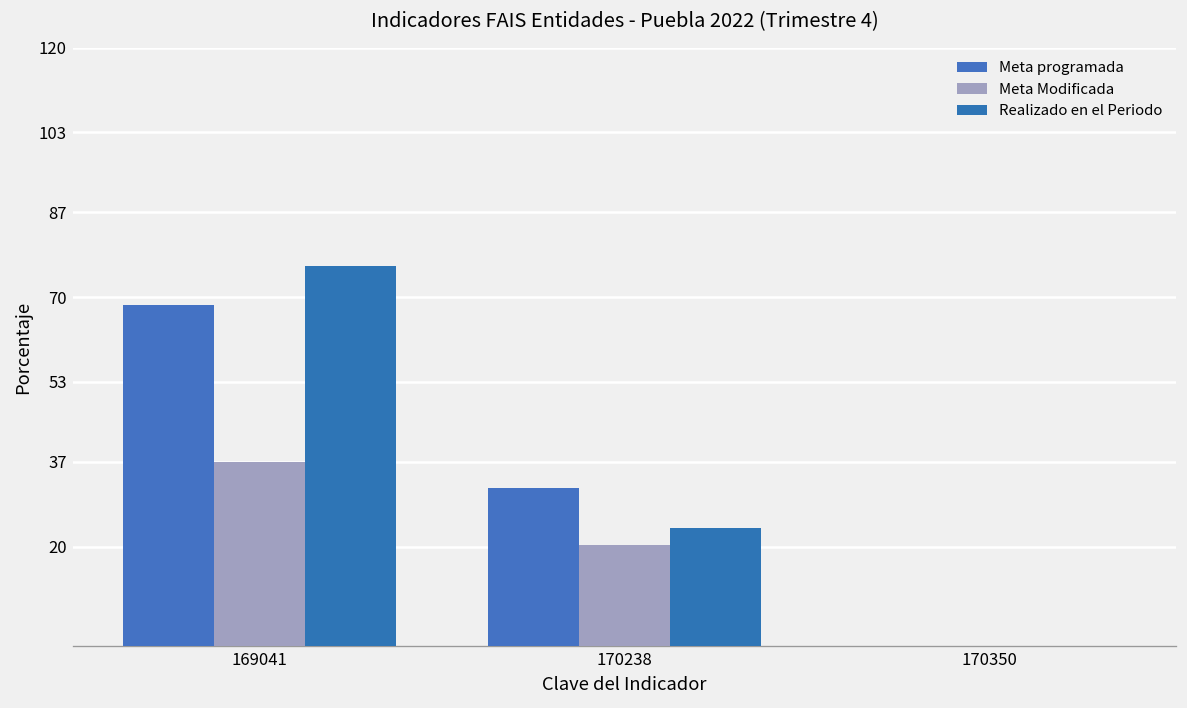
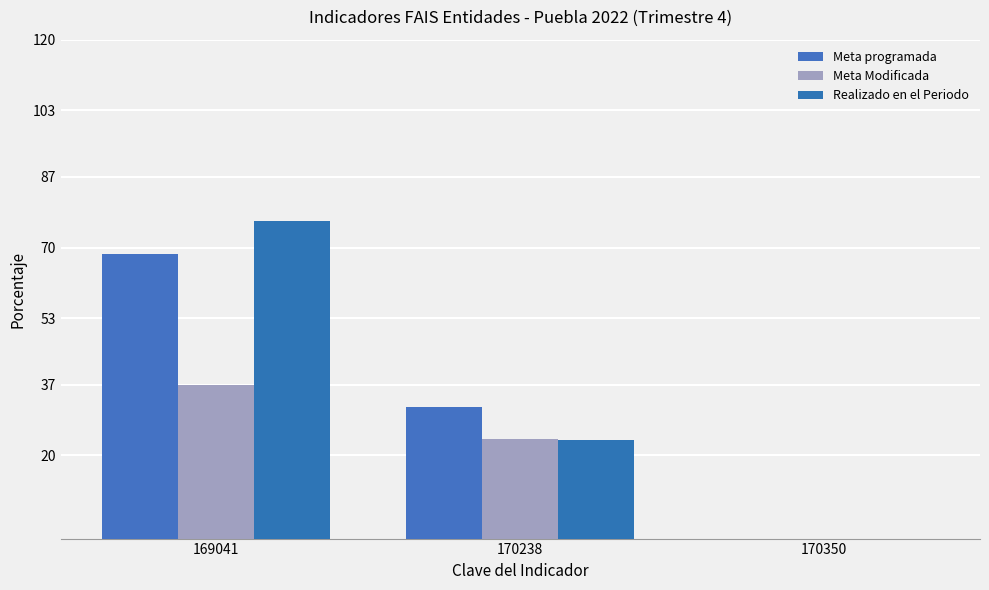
Meta Modificada, 170238: 20 -> 24
